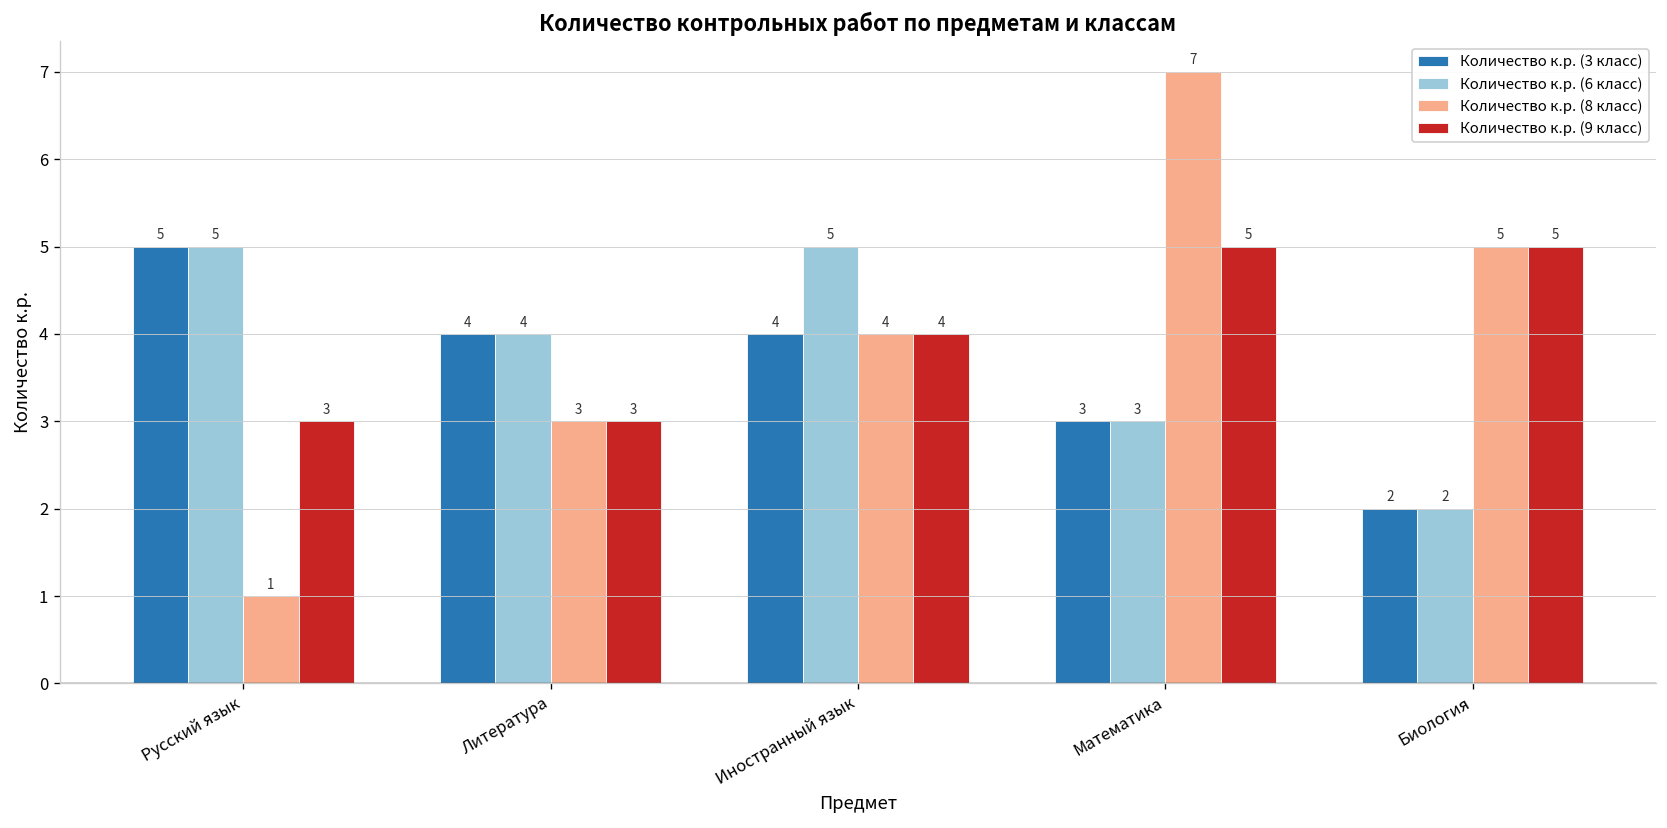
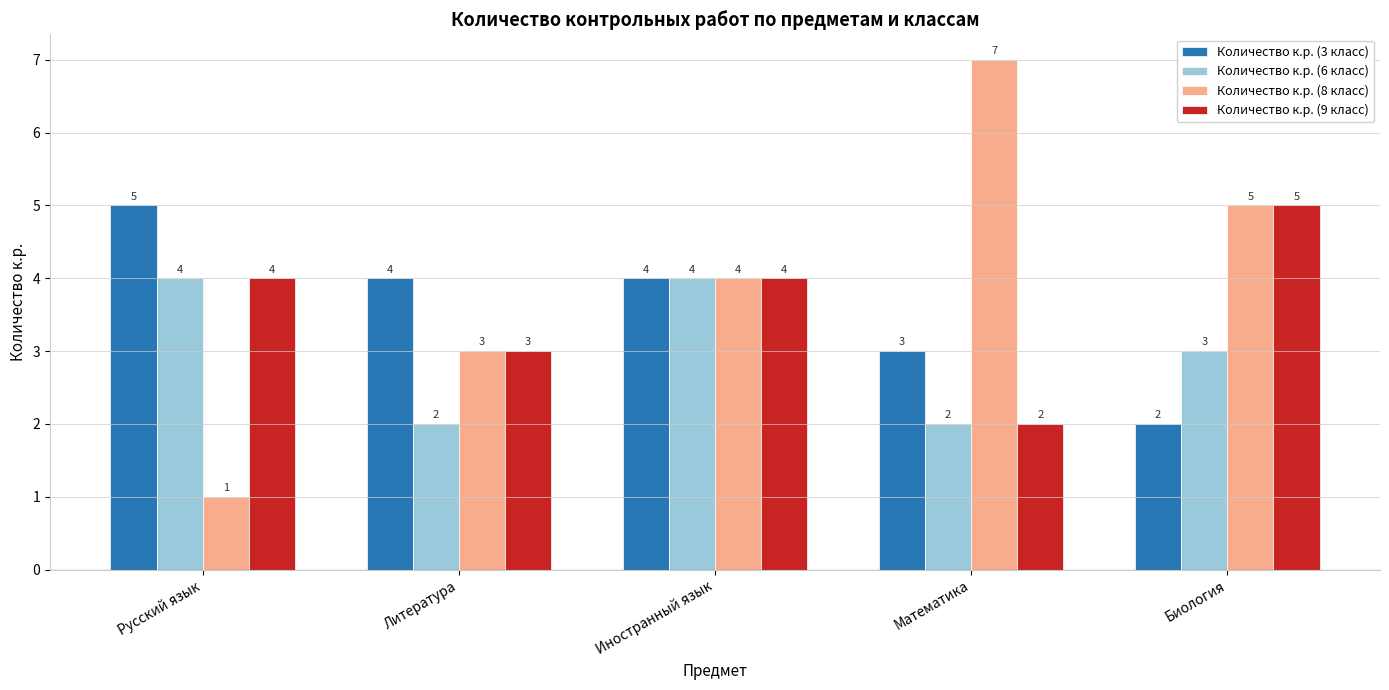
Количество к.р. (6 класс), Русский язык: 5 -> 4
Количество к.р. (9 класс), Русский язык: 3 -> 4
Количество к.р. (6 класс), Литература: 4 -> 2
Количество к.р. (6 класс), Иностранный язык: 5 -> 4
Количество к.р. (6 класс), Математика: 3 -> 2
Количество к.р. (9 класс), Математика: 5 -> 2
Количество к.р. (6 класс), Биология: 2 -> 3
